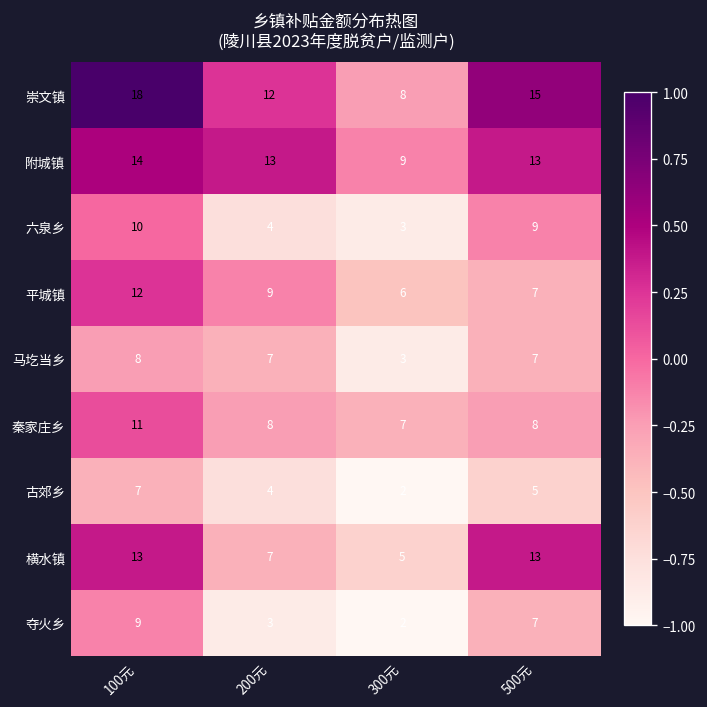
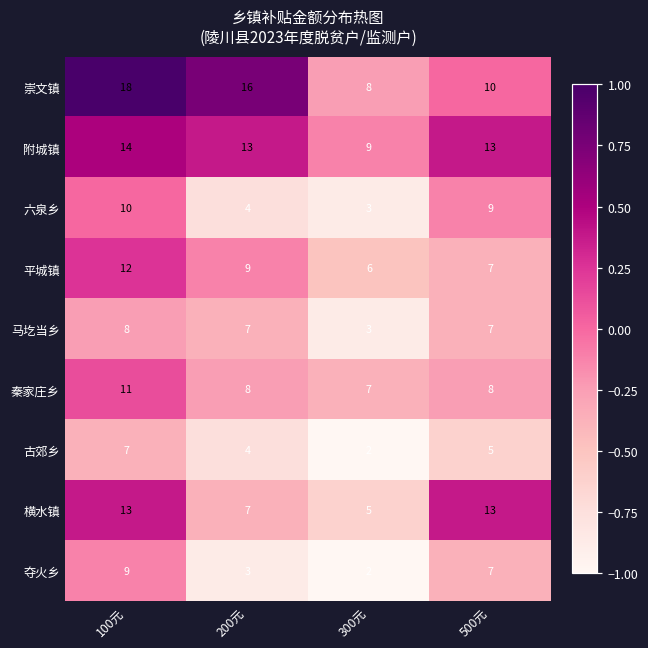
崇文镇, 200元: 12 -> 16
崇文镇, 500元: 15 -> 10
